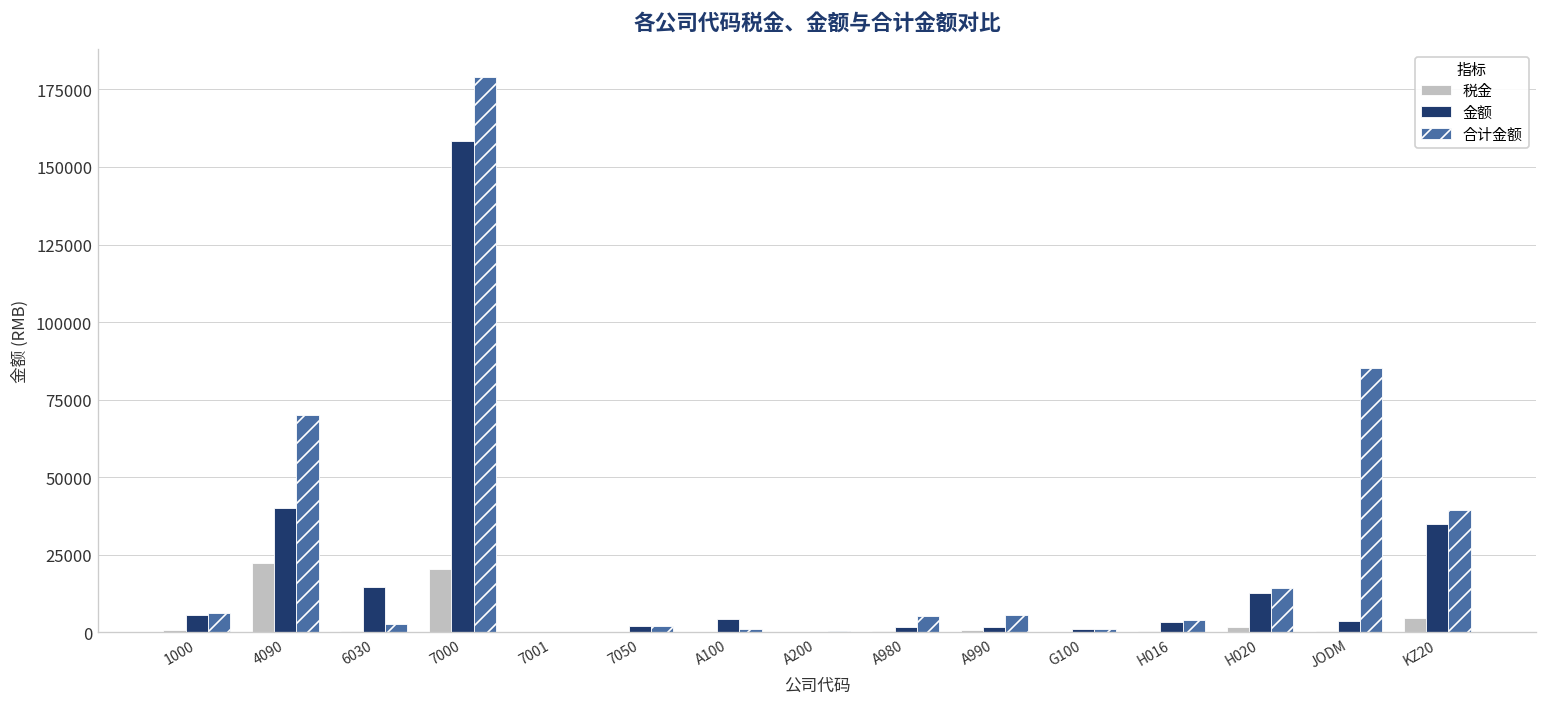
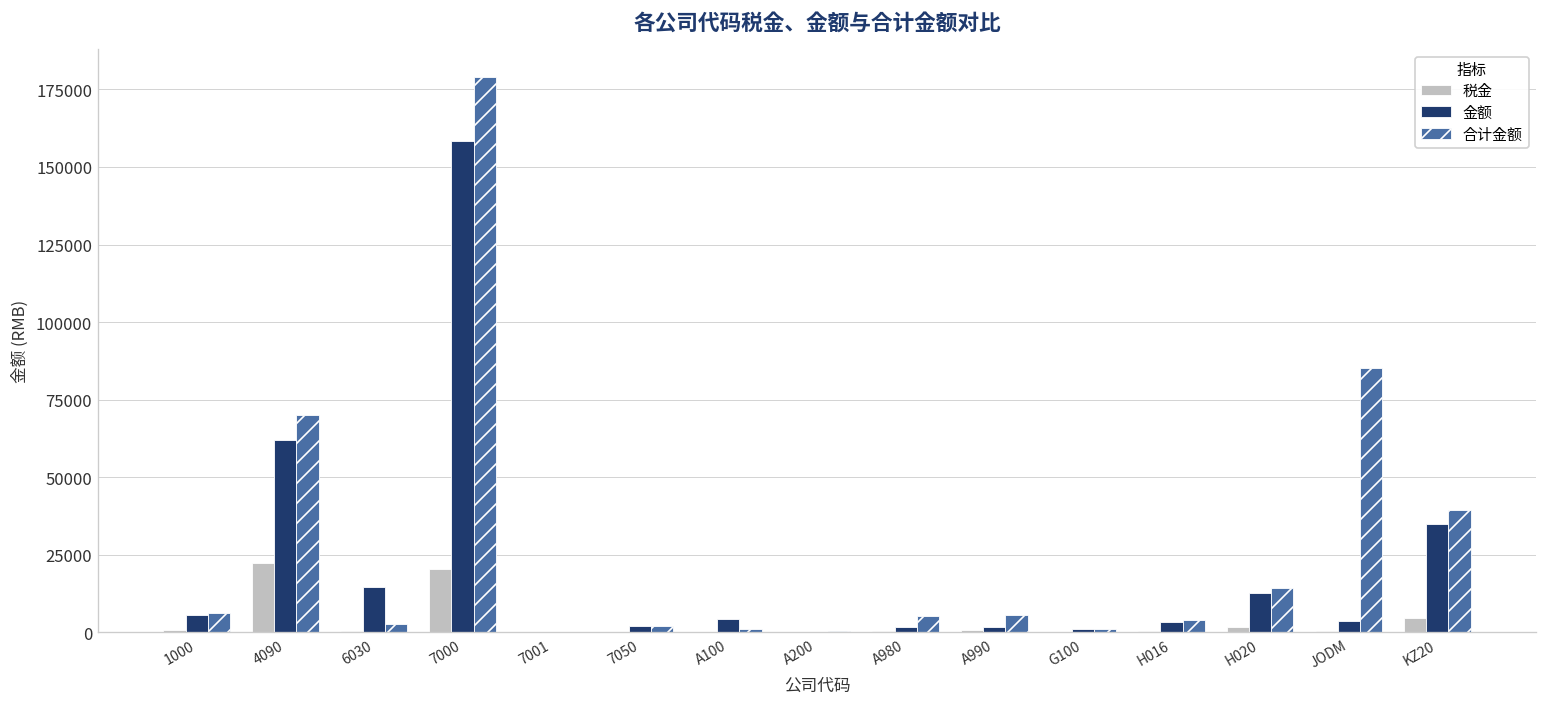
金额, 4090: 40000 -> 62000
